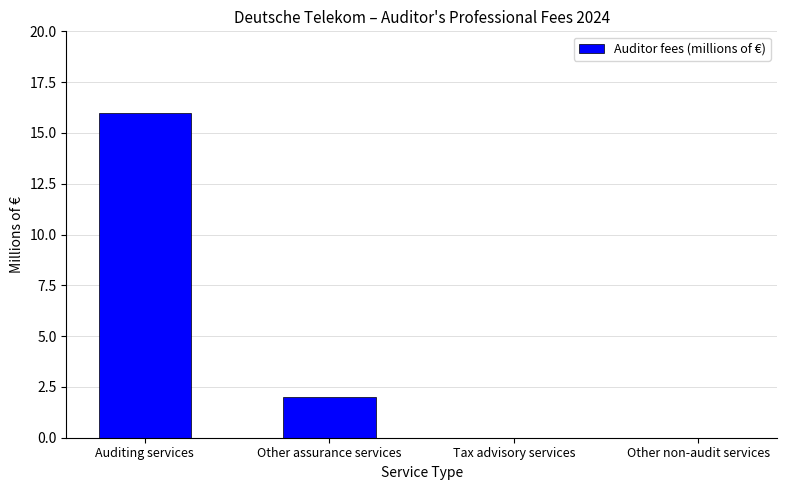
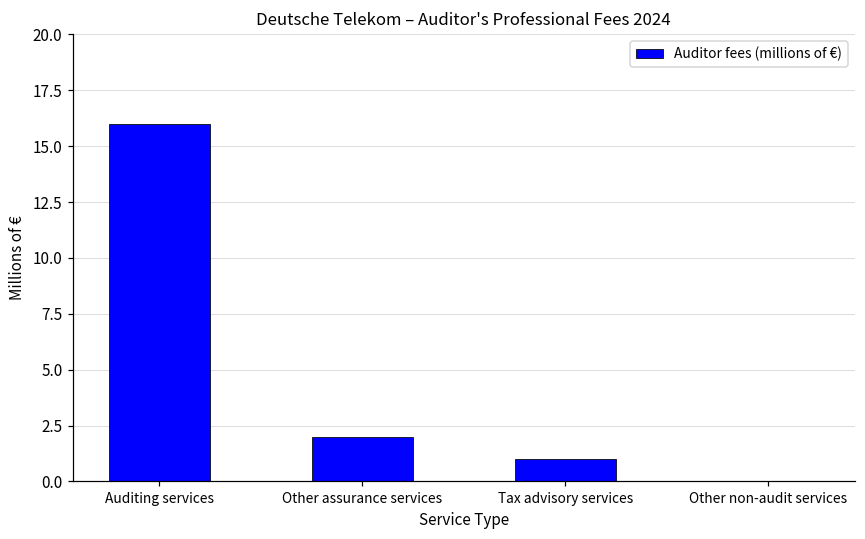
Tax advisory services: 0 -> 1
